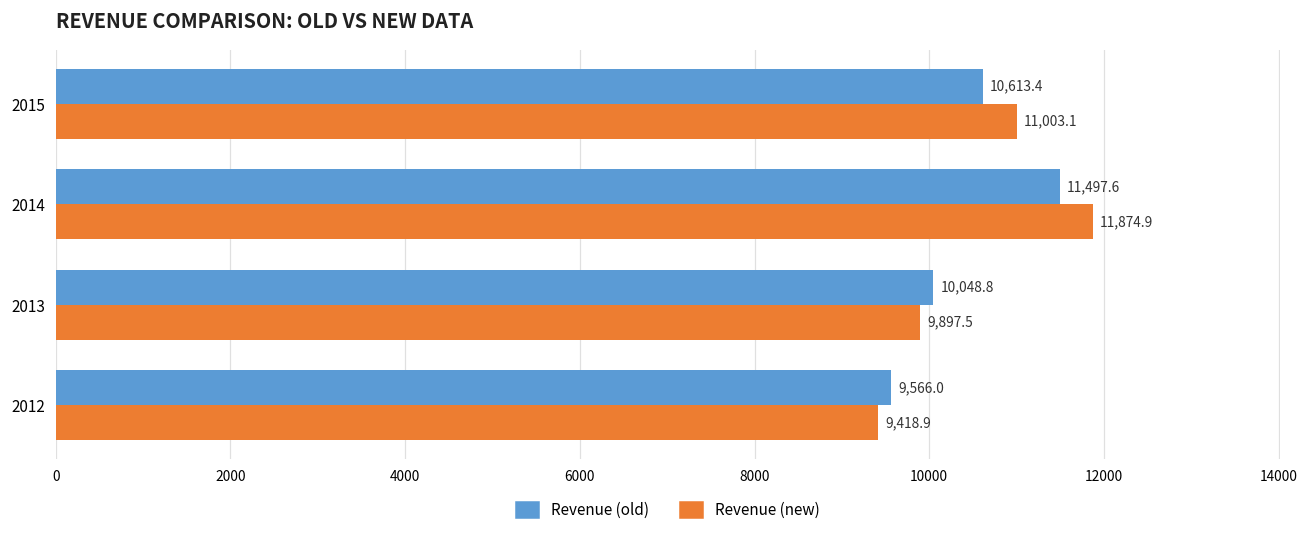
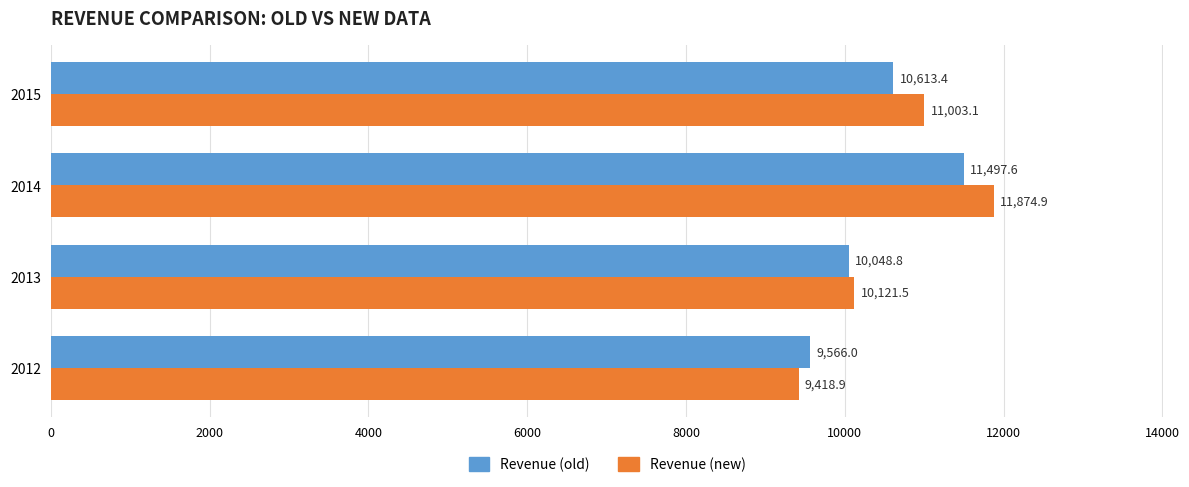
Revenue (new), 2013: 9,897.5 -> 10,121.5
